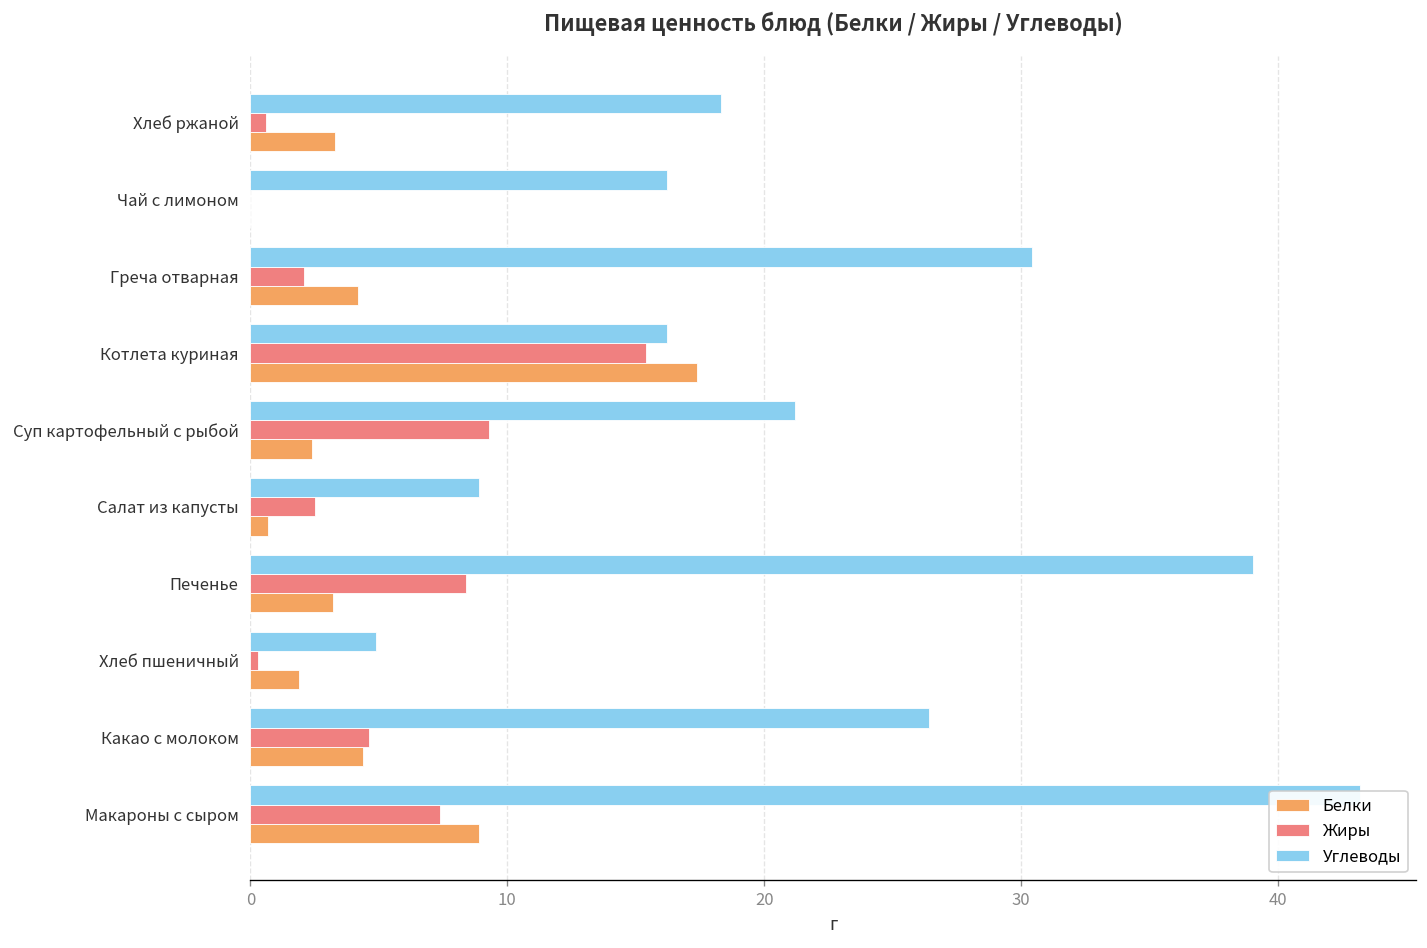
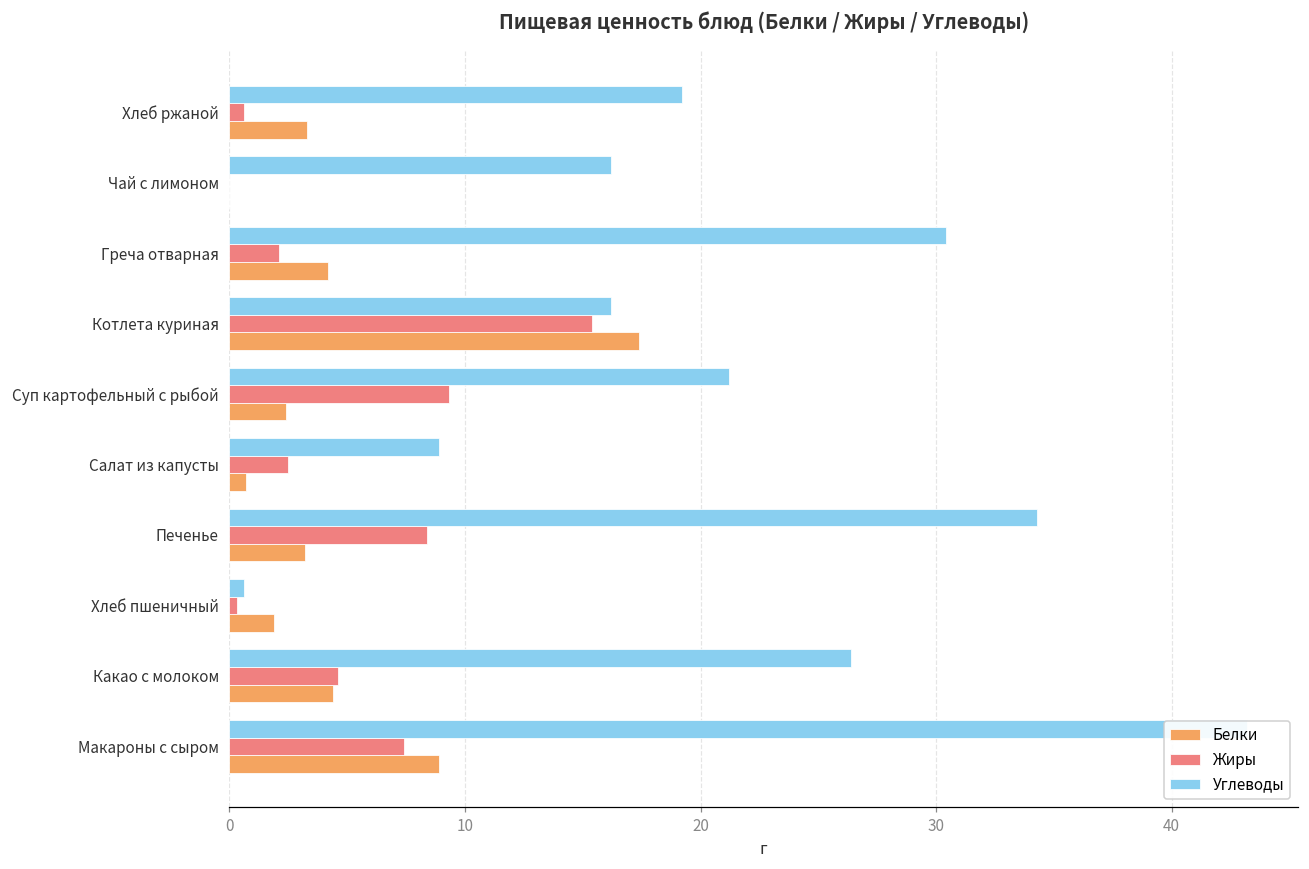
Углеводы, Хлеб ржаной: 18.3 -> 19.2
Углеводы, Печенье: 39.0 -> 34.3
Углеводы, Хлеб пшеничный: 4.9 -> 0.6
